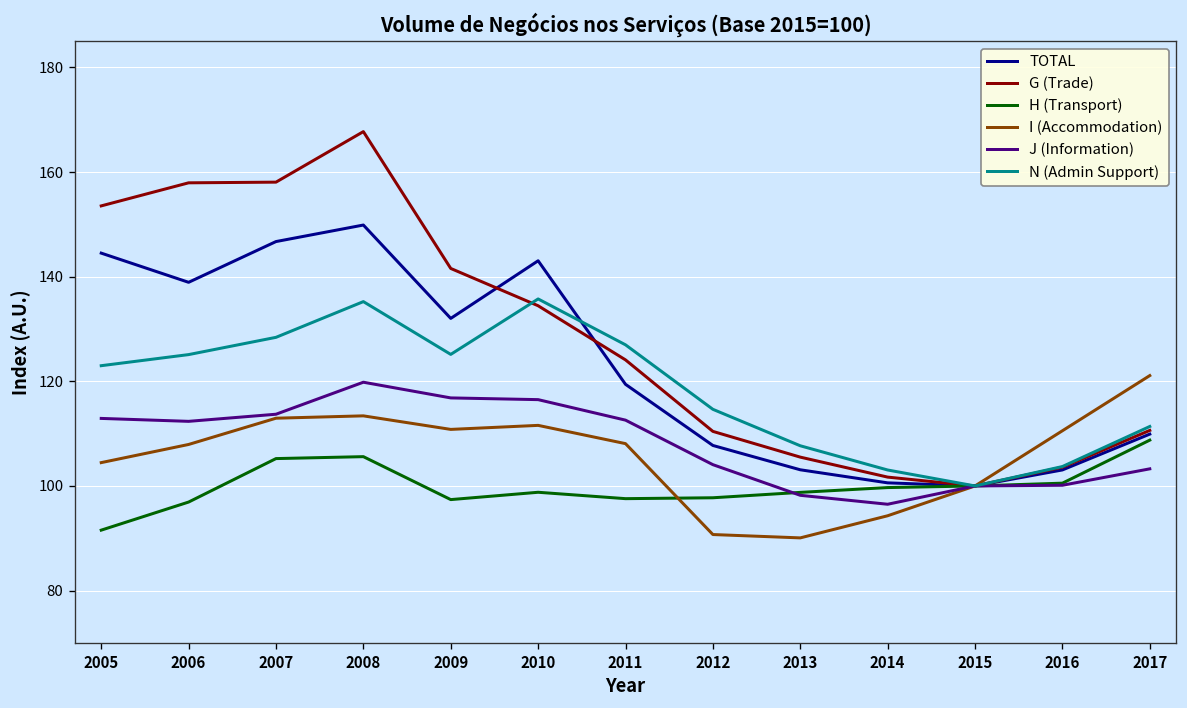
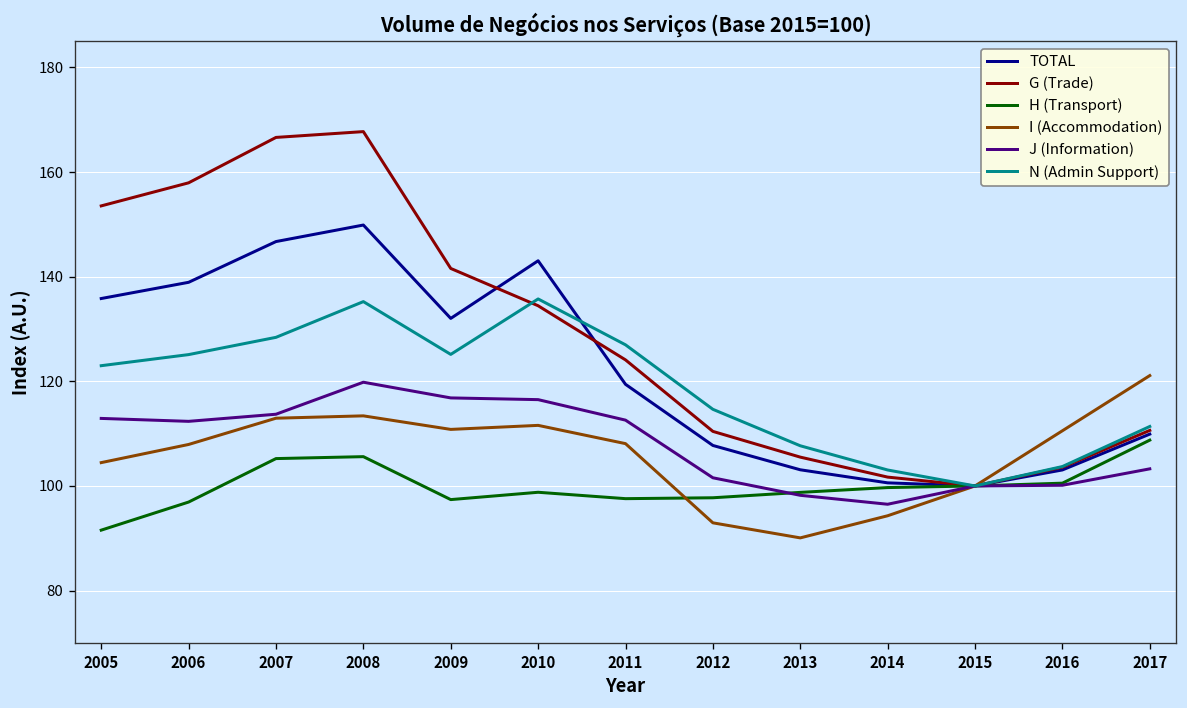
TOTAL, 2005: 145 -> 136
G (Trade), 2007: 158 -> 167
I (Accommodation), 2012: 91 -> 93
J (Information), 2012: 104 -> 102
